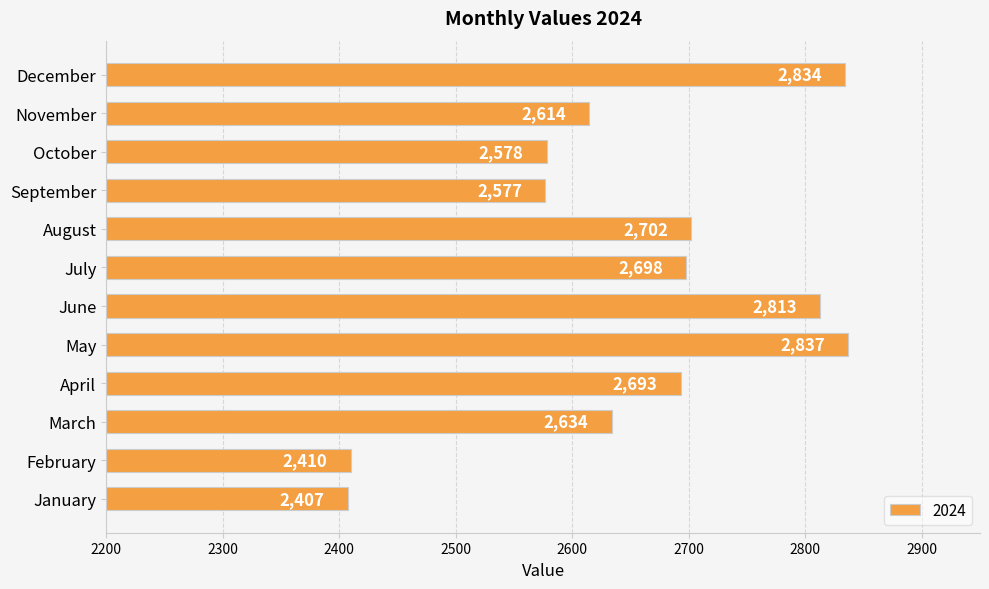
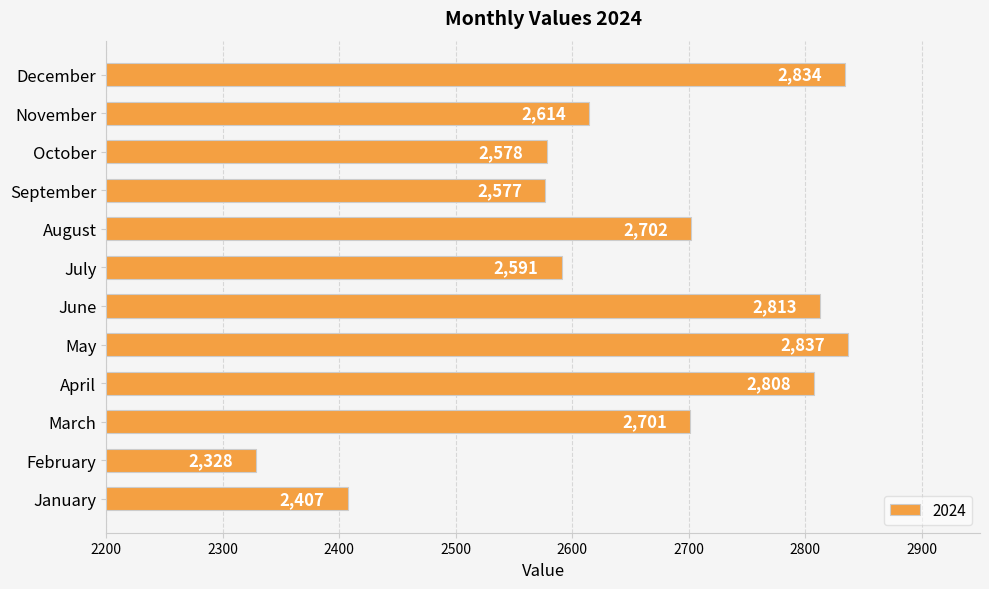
July: 2,698 -> 2,591
April: 2,693 -> 2,808
March: 2,634 -> 2,701
February: 2,410 -> 2,328
